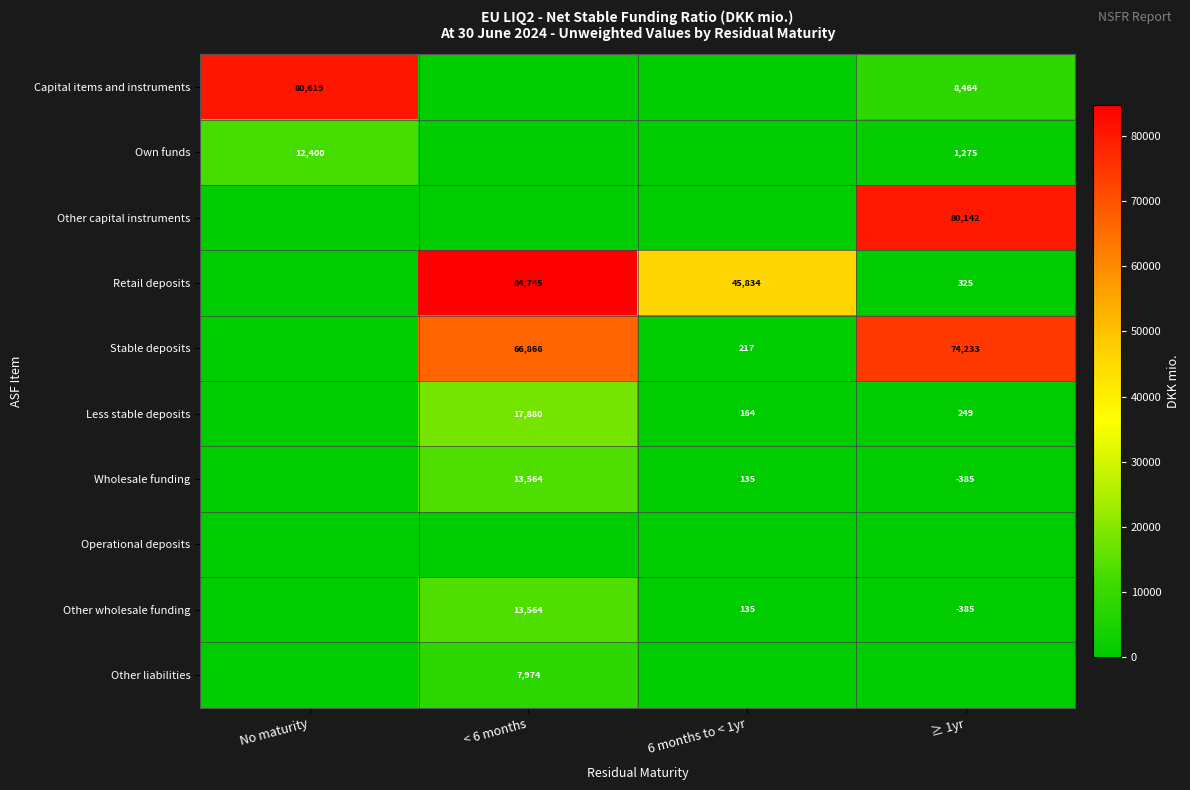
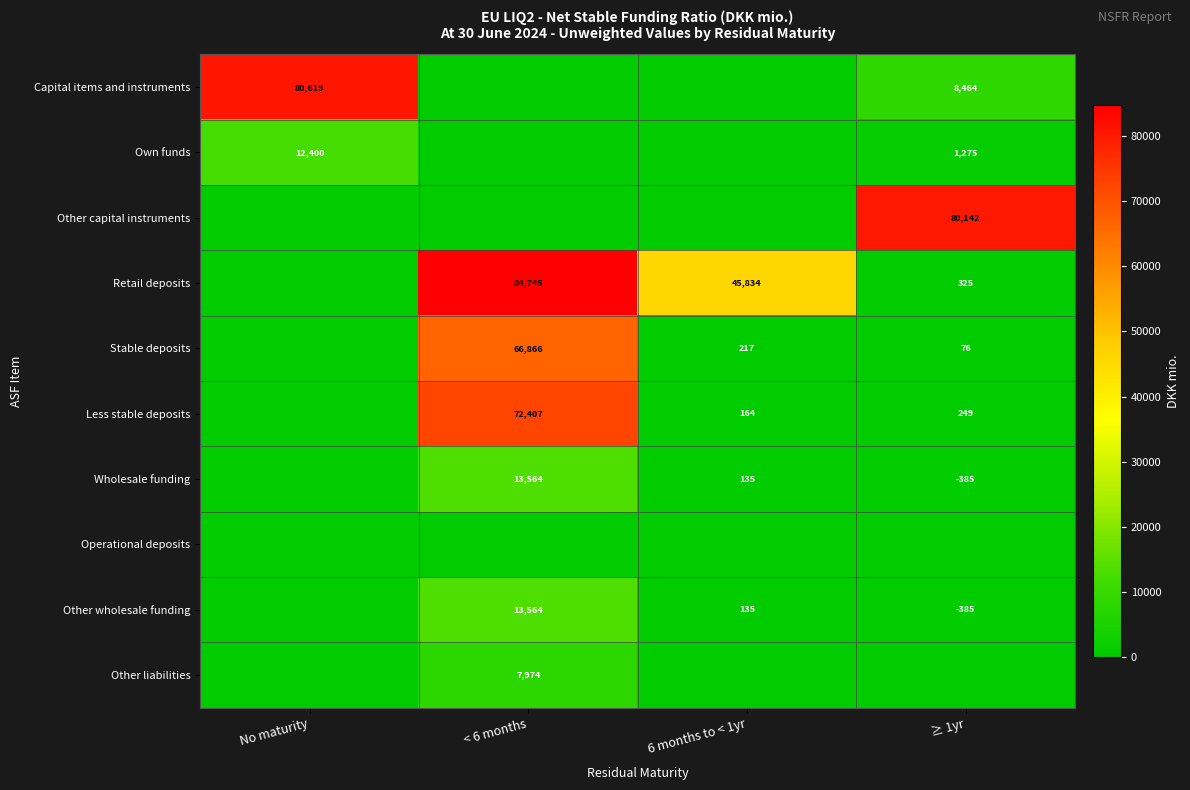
Stable deposits, ≥ 1yr: 74,233 -> 76
Less stable deposits, < 6 months: 17,880 -> 72,407
